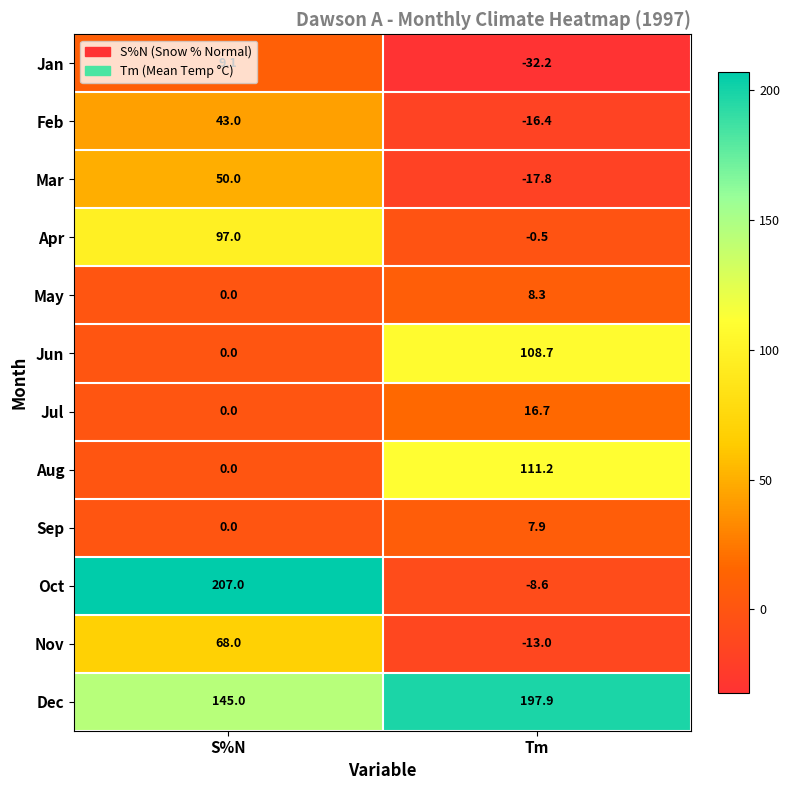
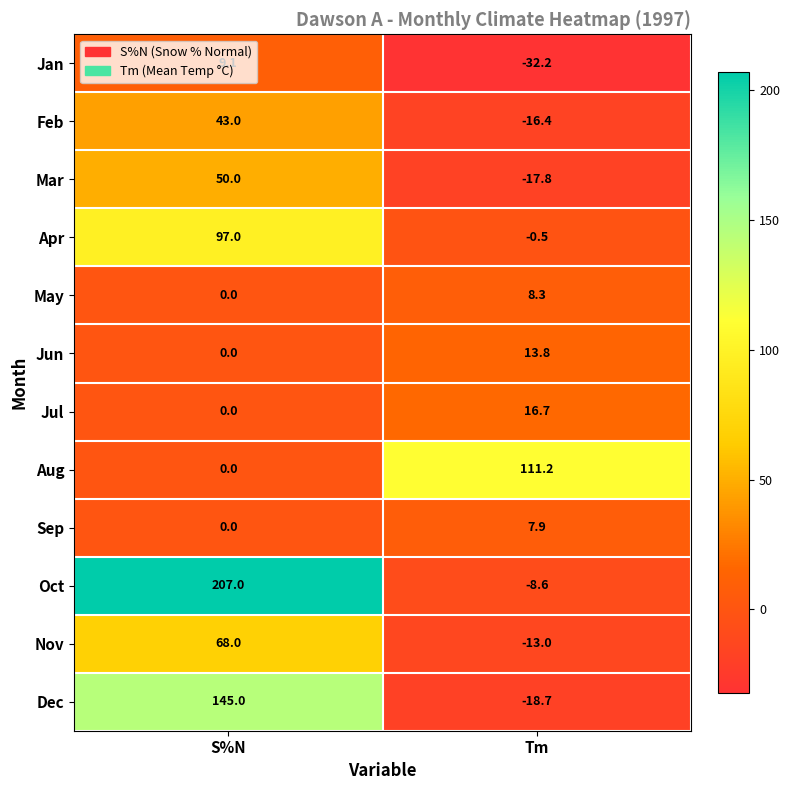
Jun, Tm: 108.7 -> 13.8
Dec, Tm: 197.9 -> -18.7
